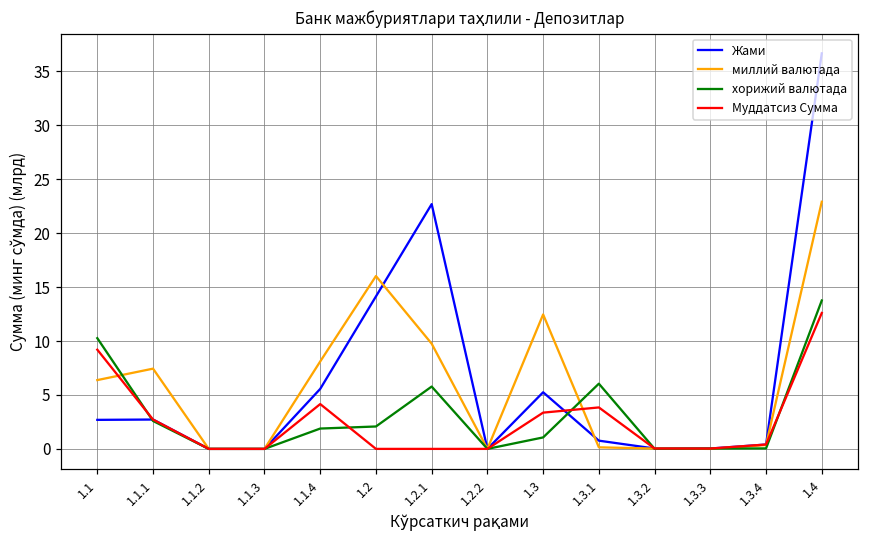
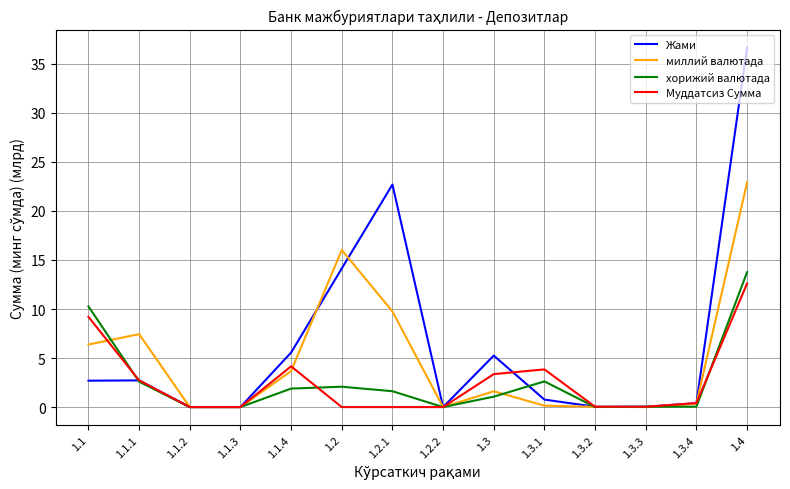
миллий валютада, 1.1.4: 8 -> 4
хорижий валютада, 1.2.1: 6 -> 2
миллий валютада, 1.3: 12 -> 2
хорижий валютада, 1.3.1: 6 -> 3
